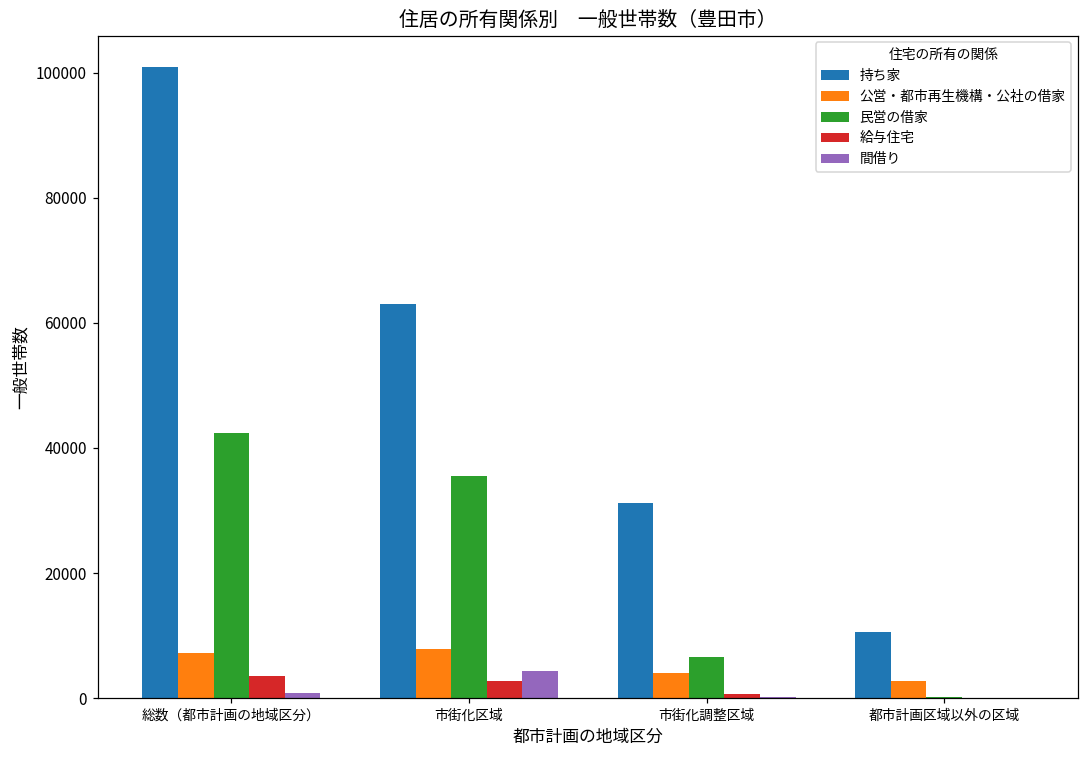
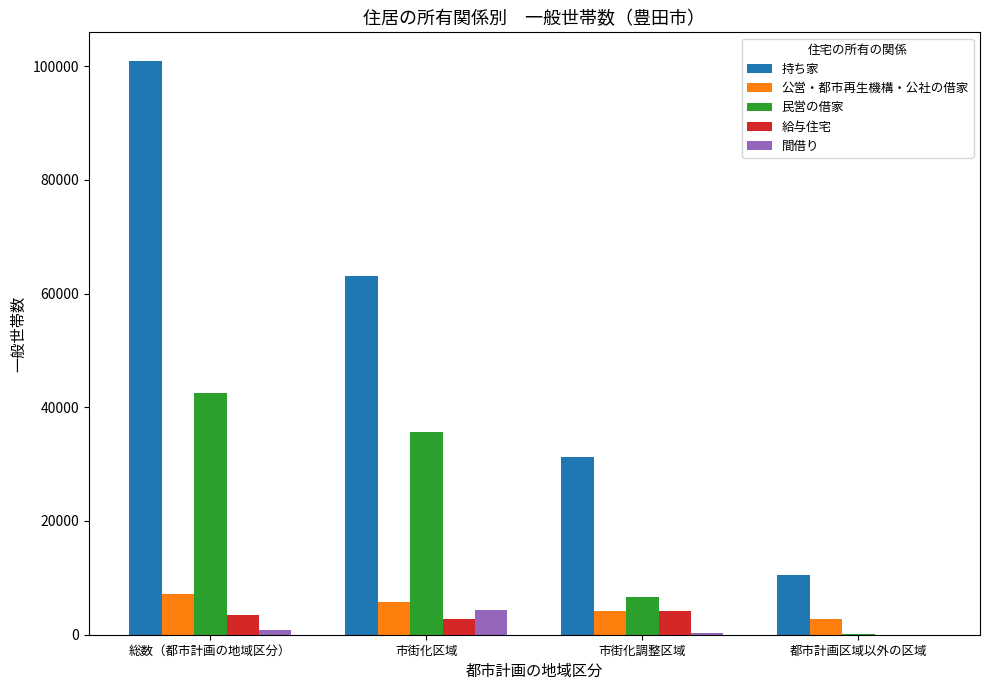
公営・都市再生機構・公社の借家, 市街化区域: 8000 -> 6000
給与住宅, 市街化調整区域: 1000 -> 4000
